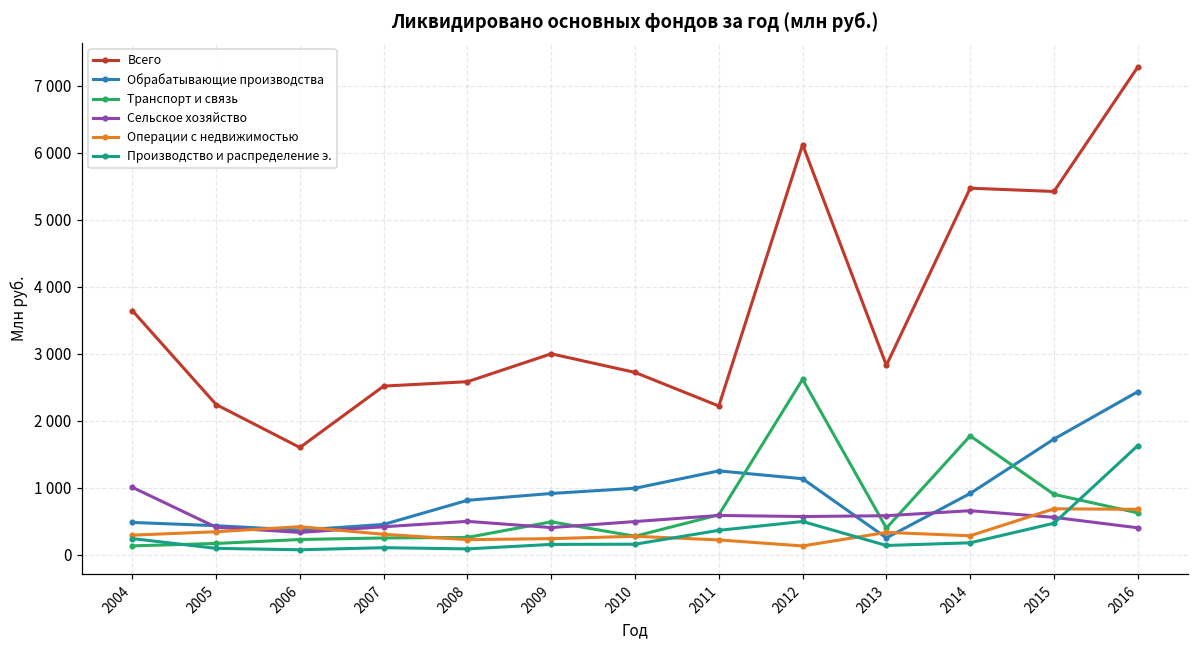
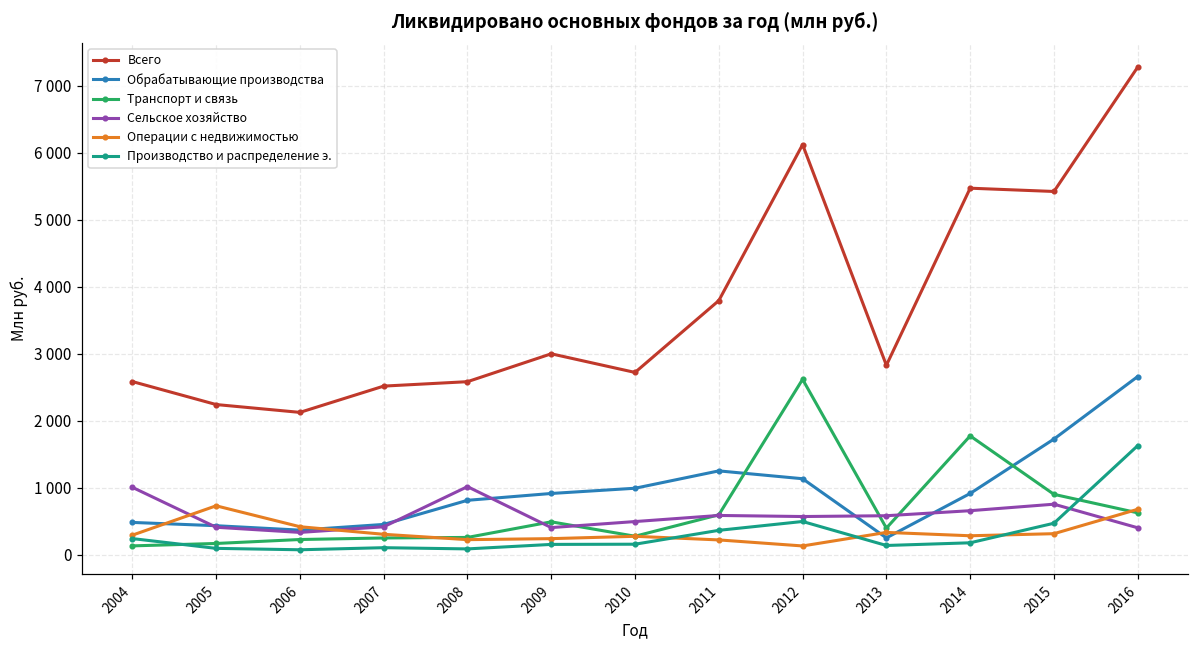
Всего, 2004: 3600 -> 2600
Операции с недвижимостью, 2005: 300 -> 700
Всего, 2006: 1600 -> 2100
Сельское хозяйство, 2008: 500 -> 1000
Всего, 2011: 2200 -> 3800
Сельское хозяйство, 2015: 600 -> 800
Операции с недвижимостью, 2015: 700 -> 300
Обрабатывающие производства, 2016: 2400 -> 2700
